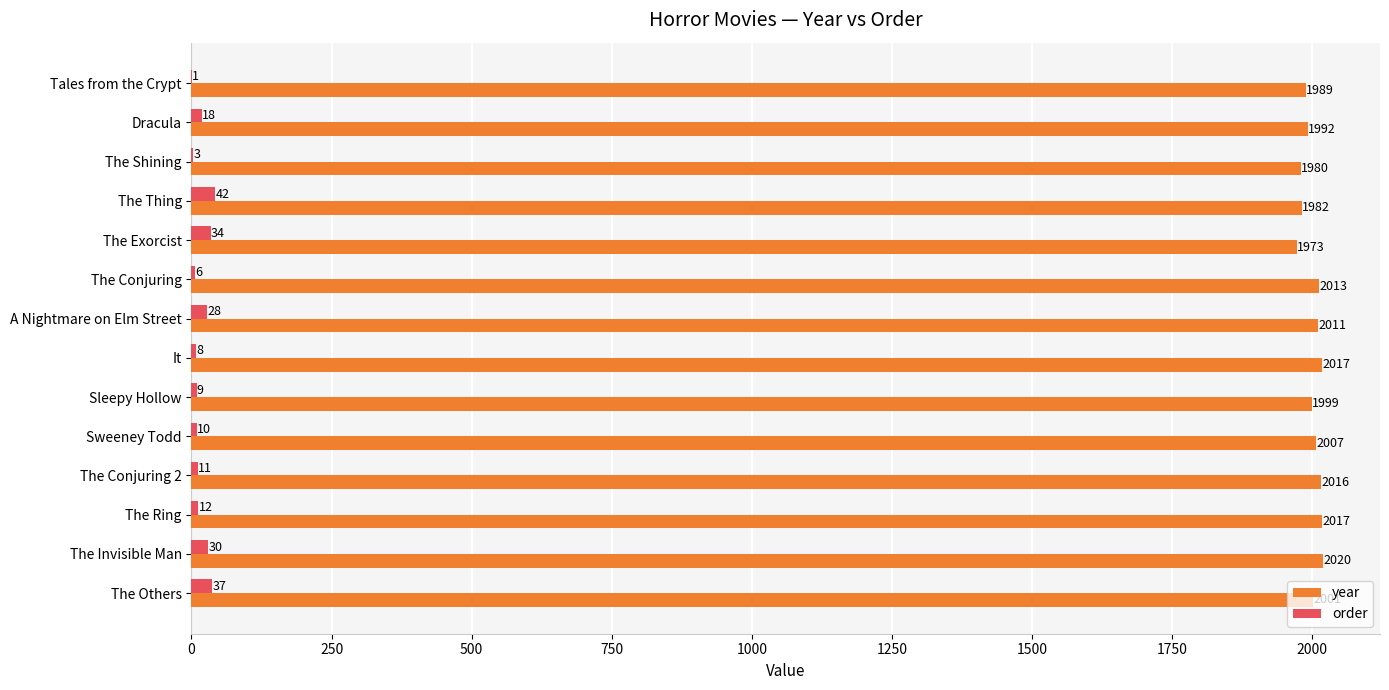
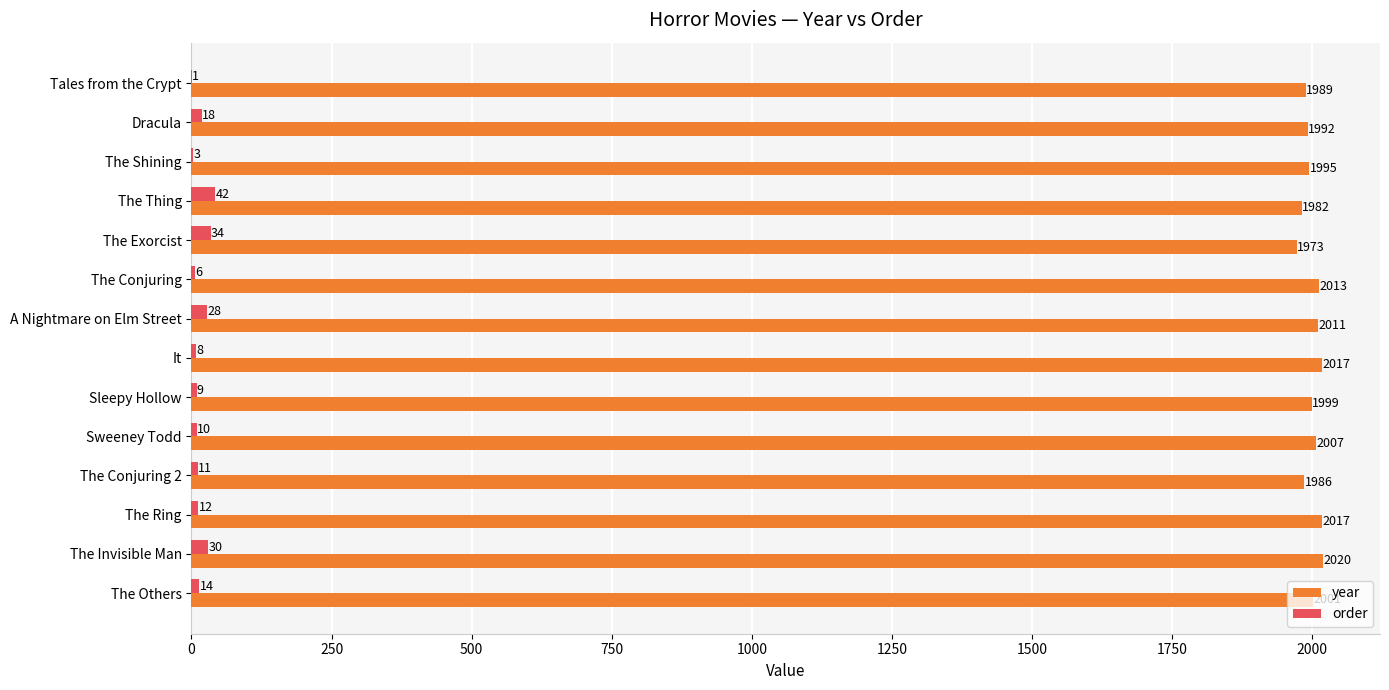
year, The Shining: 1980 -> 1995
year, The Conjuring 2: 2016 -> 1986
order, The Others: 37 -> 14
